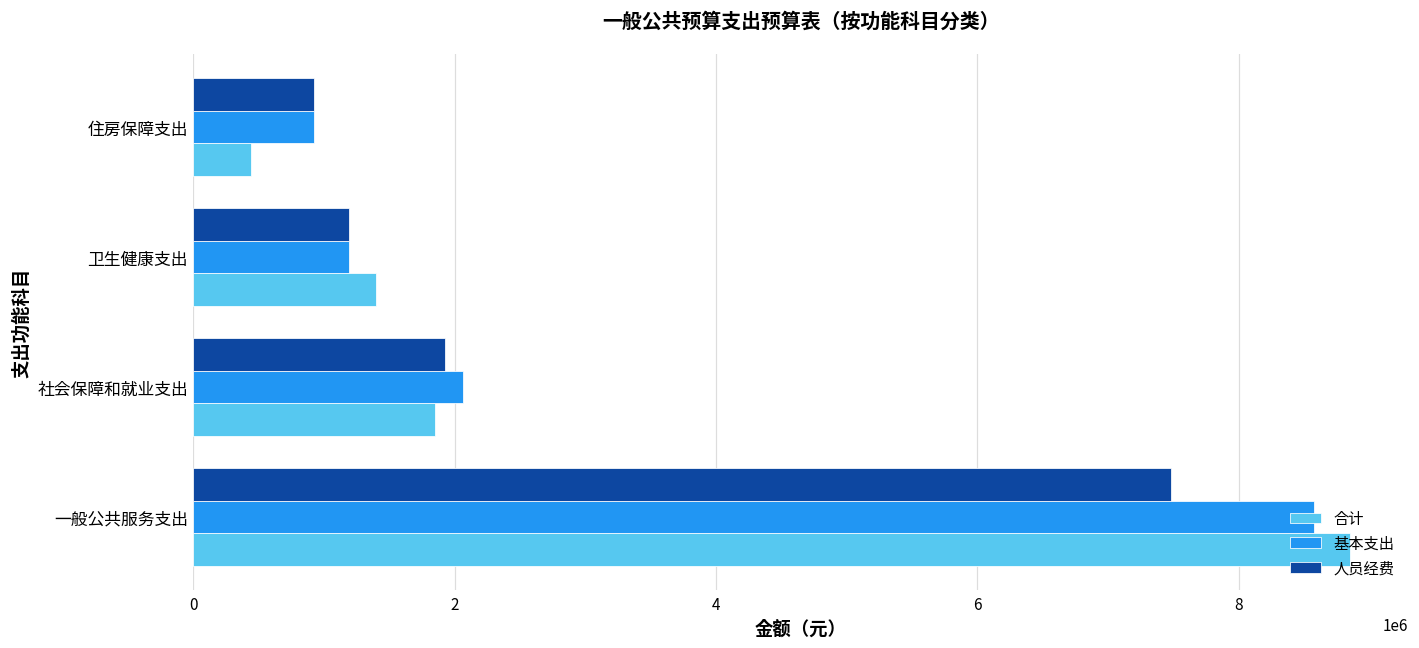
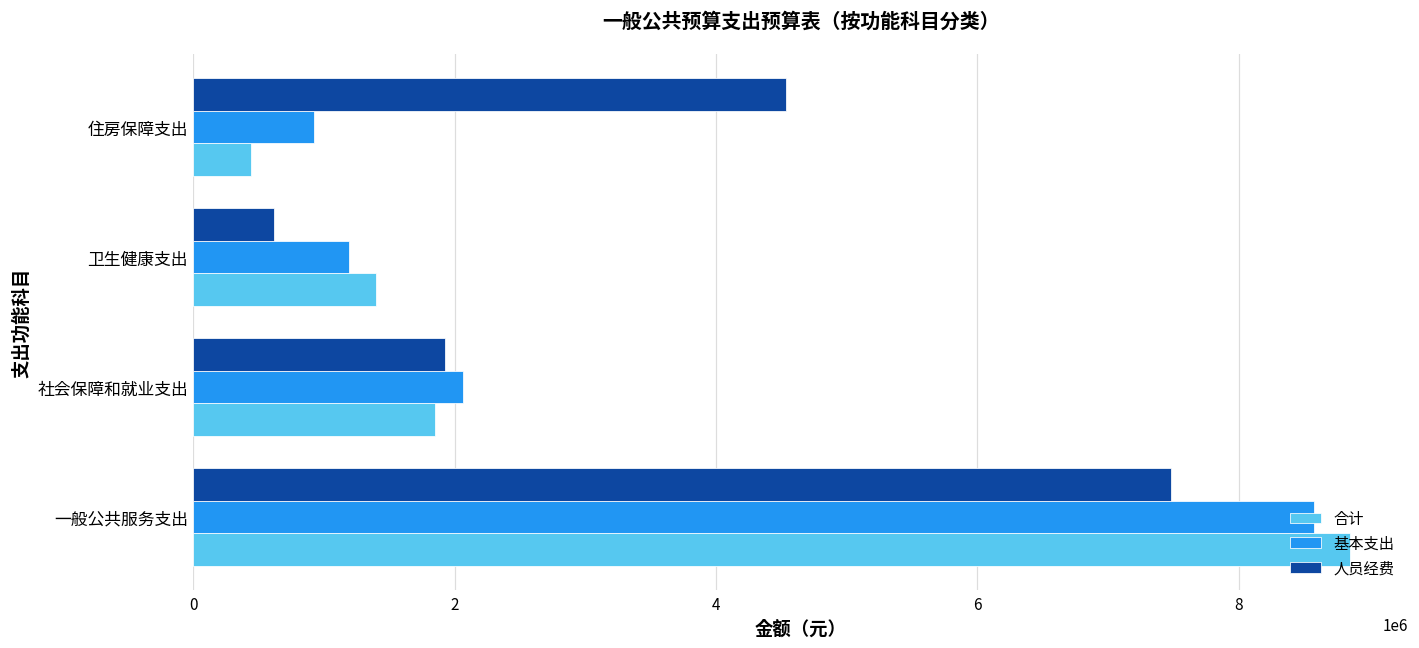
人员经费, 住房保障支出: 920000 -> 4540000
人员经费, 卫生健康支出: 1190000 -> 610000
